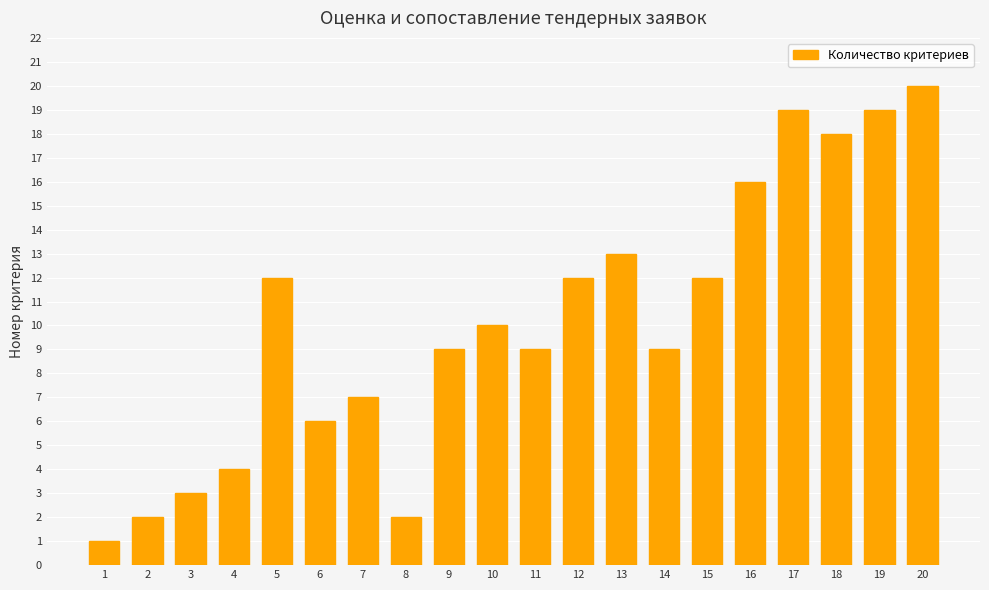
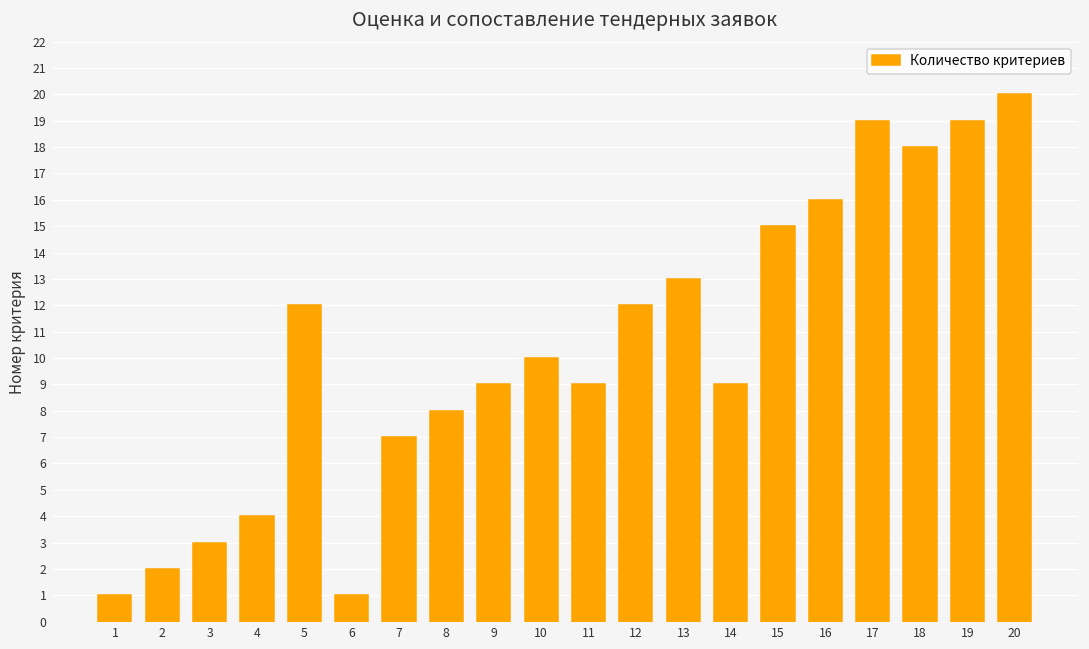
6: 6 -> 1
8: 2 -> 8
15: 12 -> 15
